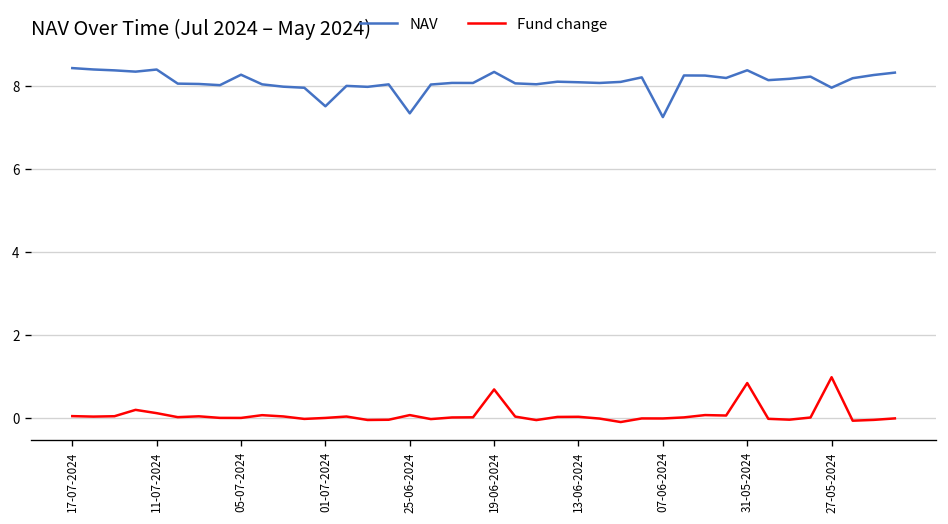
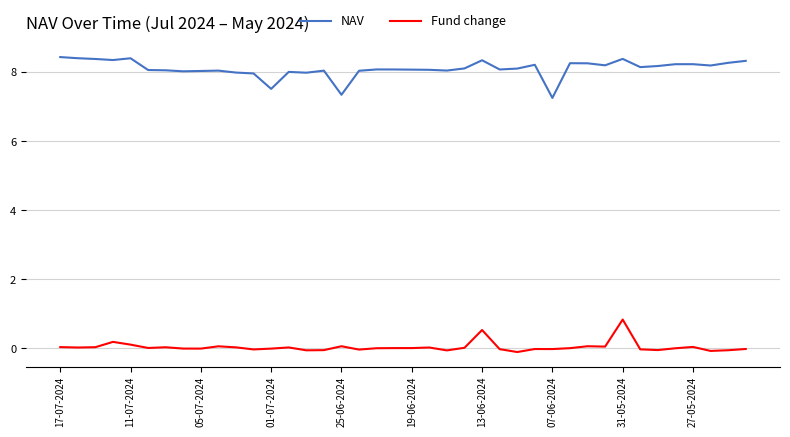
NAV, 05-07-2024: 8.3 -> 8.0
NAV, 19-06-2024: 8.3 -> 8.1
Fund change, 19-06-2024: 0.7 -> 0.0
NAV, 13-06-2024: 8.1 -> 8.3
Fund change, 13-06-2024: 0.0 -> 0.5
NAV, 27-05-2024: 8.0 -> 8.2
Fund change, 27-05-2024: 1.0 -> 0.0
